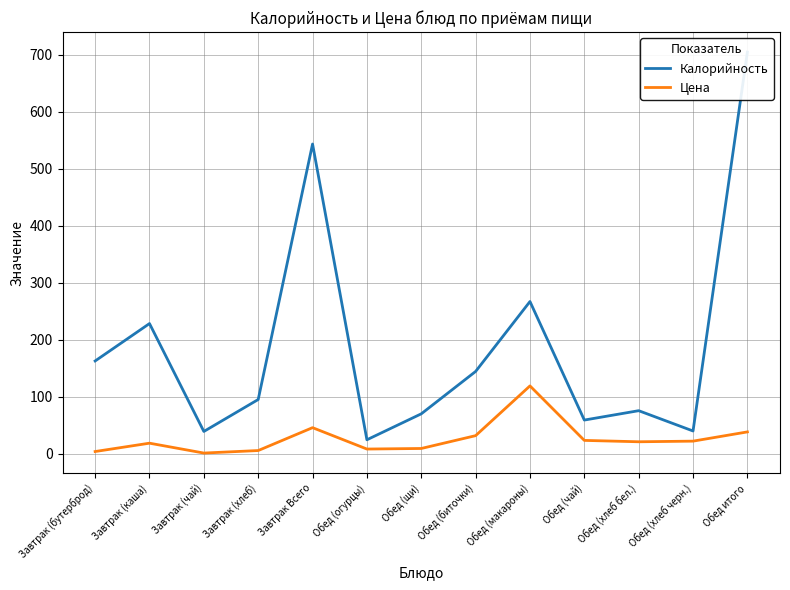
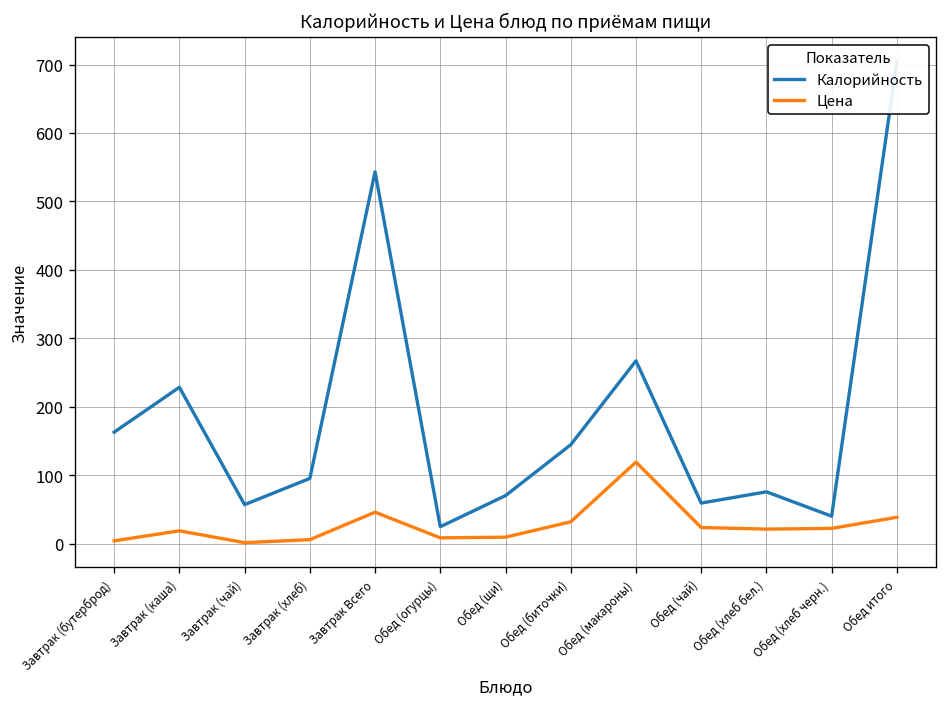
Калорийность, Завтрак (чай): 40 -> 60
